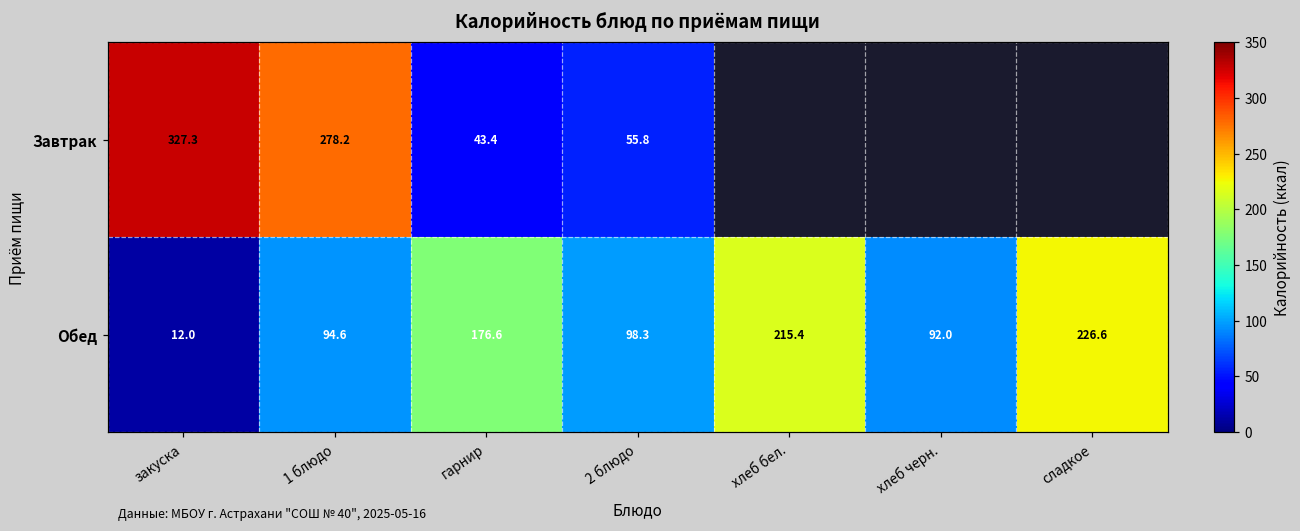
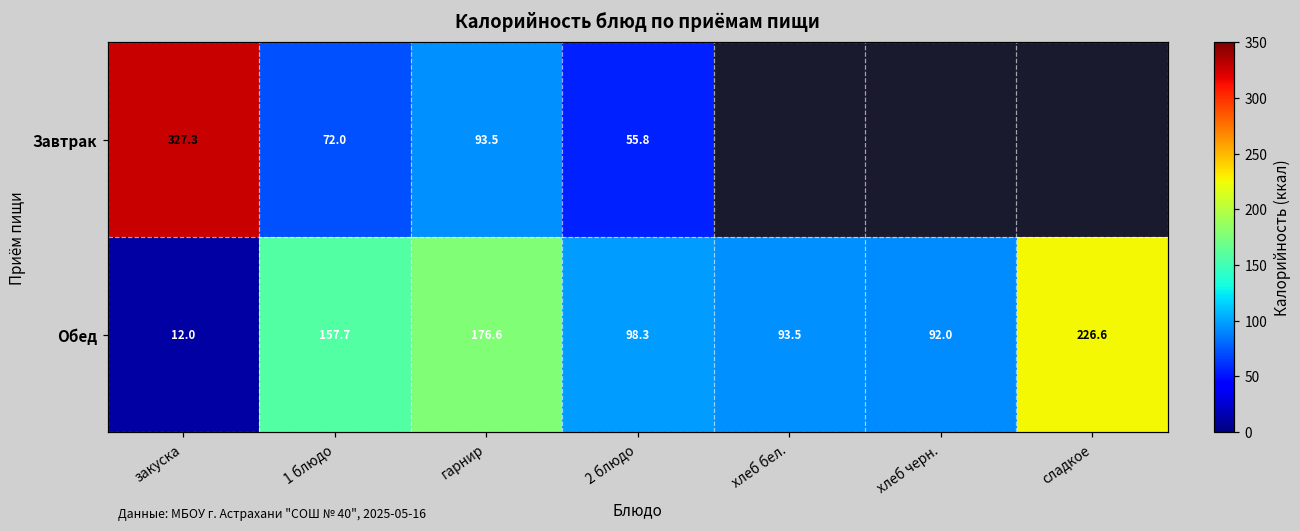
Завтрак, 1 блюдо: 278.2 -> 72.0
Завтрак, гарнир: 43.4 -> 93.5
Обед, 1 блюдо: 94.6 -> 157.7
Обед, хлеб бел.: 215.4 -> 93.5
